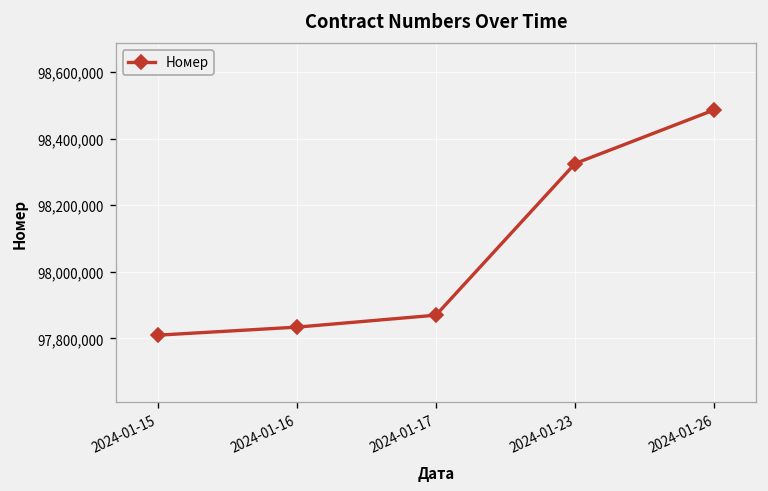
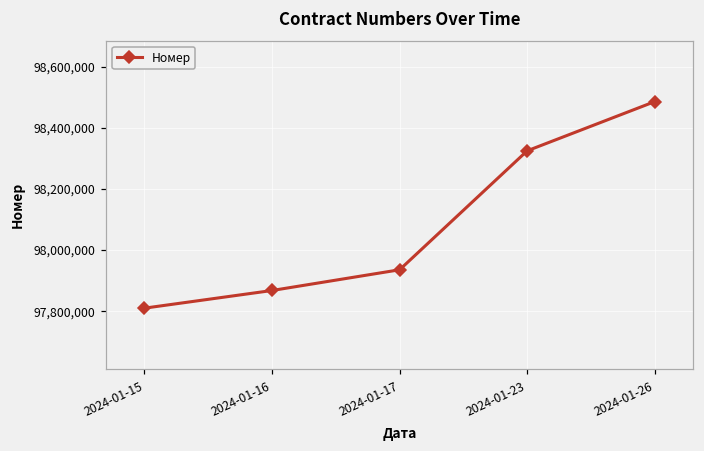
2024-01-16: 97,830,000 -> 97,870,000
2024-01-17: 97,870,000 -> 97,940,000
